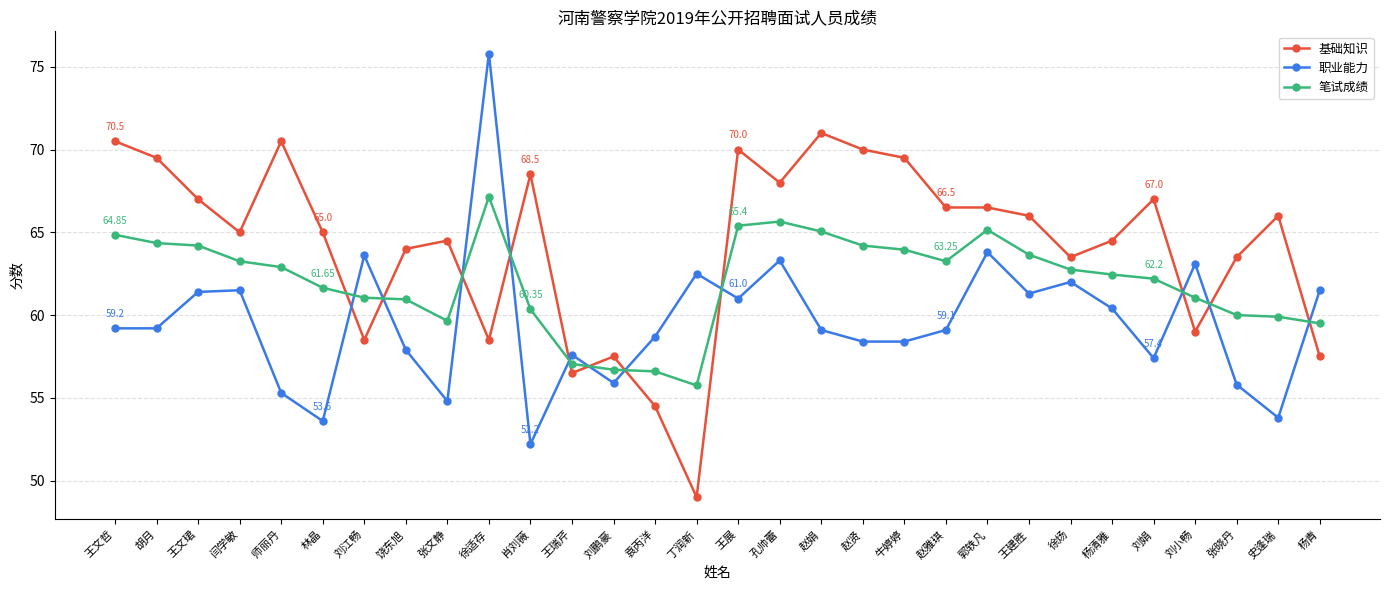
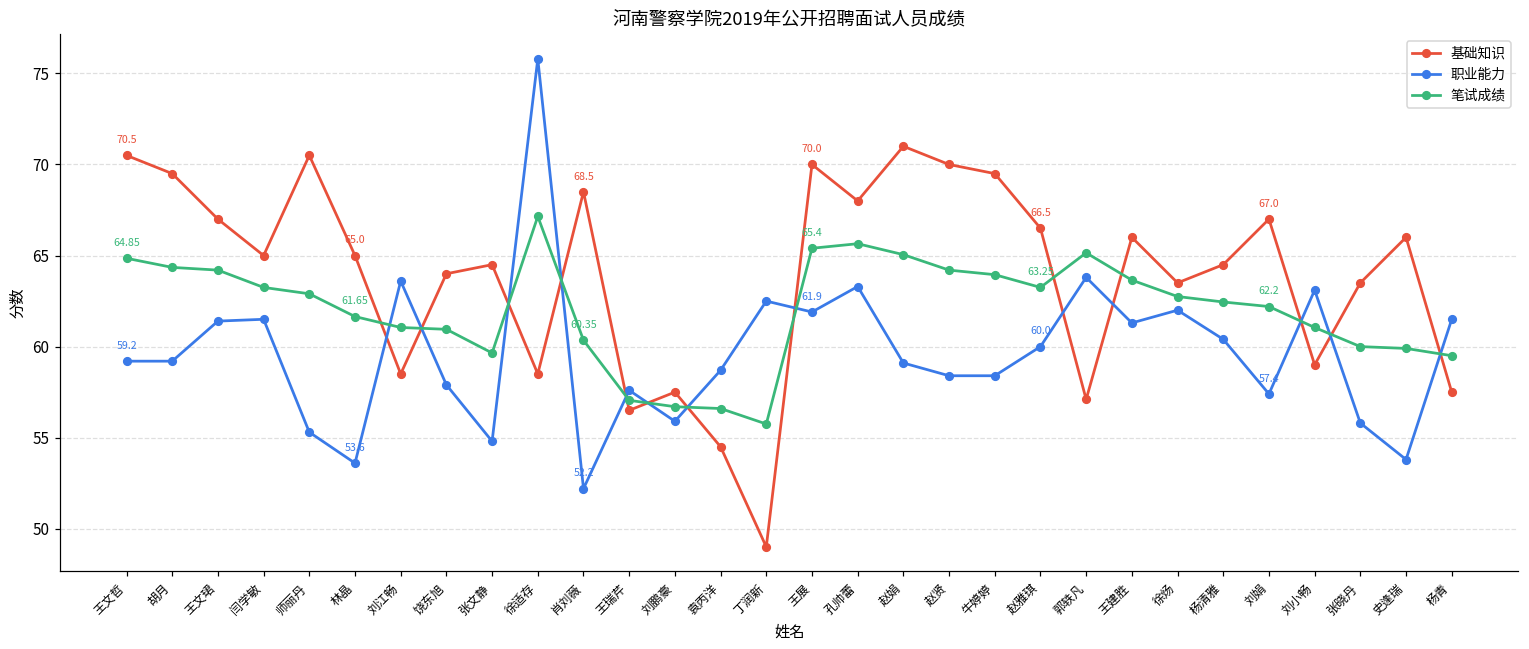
职业能力, 王展: 61.0 -> 61.9
职业能力, 赵雅琪: 59.1 -> 60.0
基础知识, 郭轶凡: 66.5 -> 57.1
